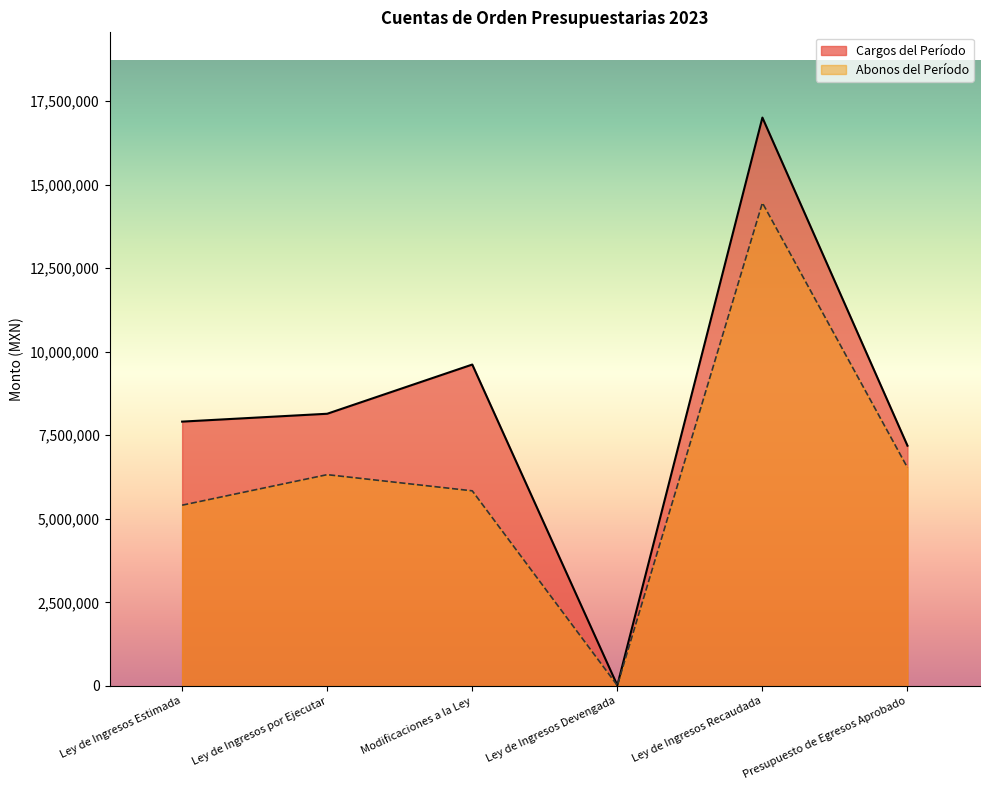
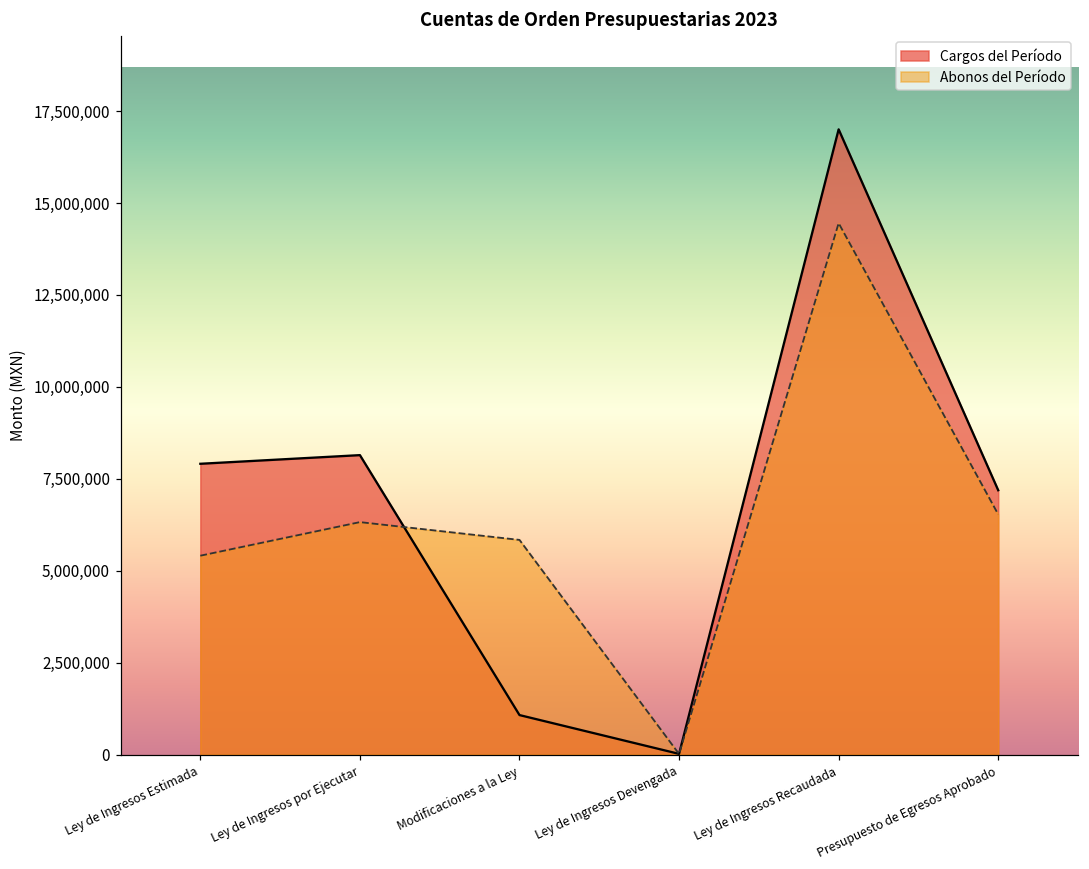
Cargos del Período, Modificaciones a la Ley: 9,600,000 -> 1,100,000
